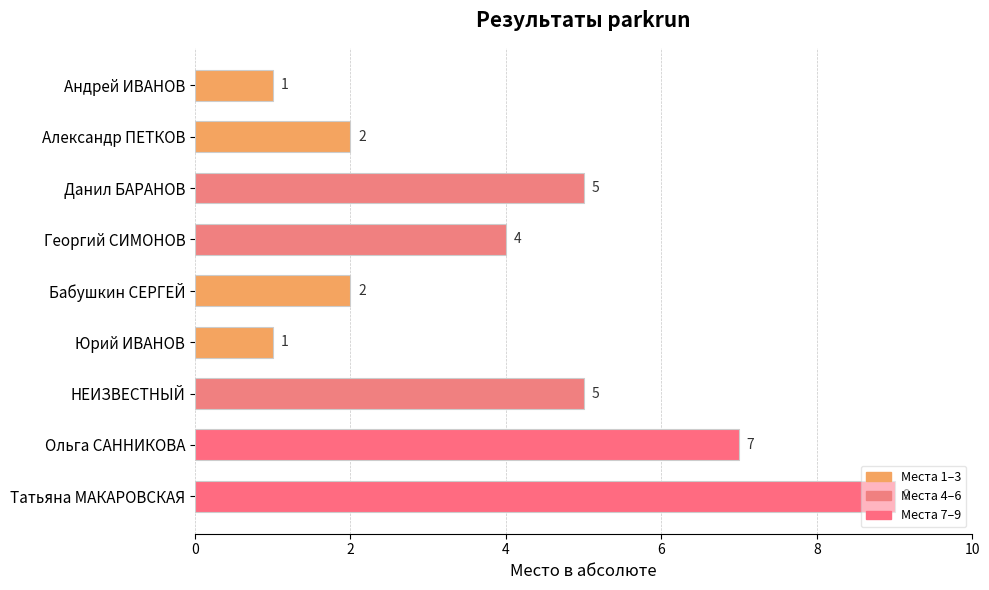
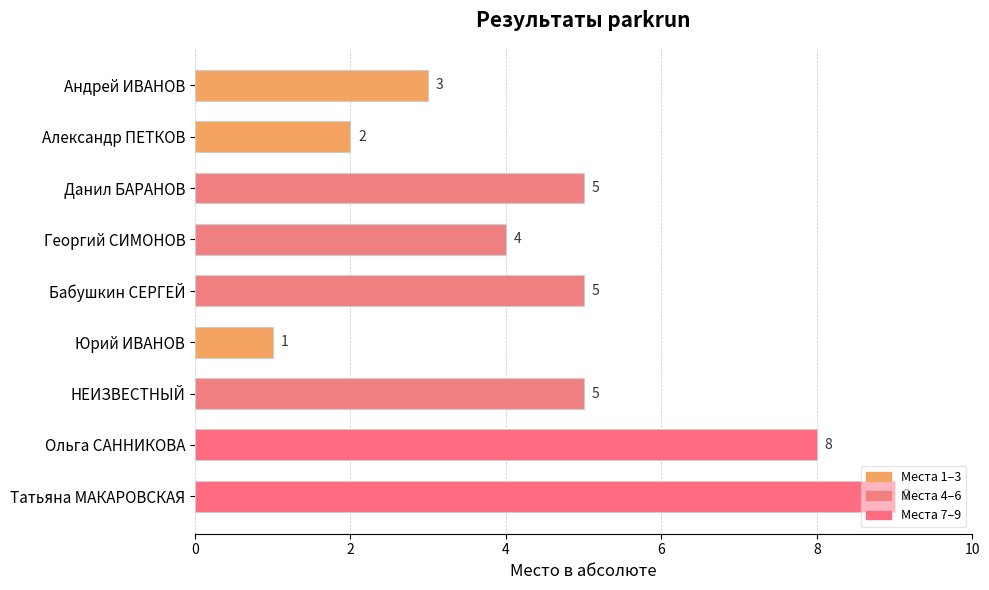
Андрей ИВАНОВ: 1 -> 3
Бабушкин СЕРГЕЙ: 2 -> 5
Ольга САННИКОВА: 7 -> 8
